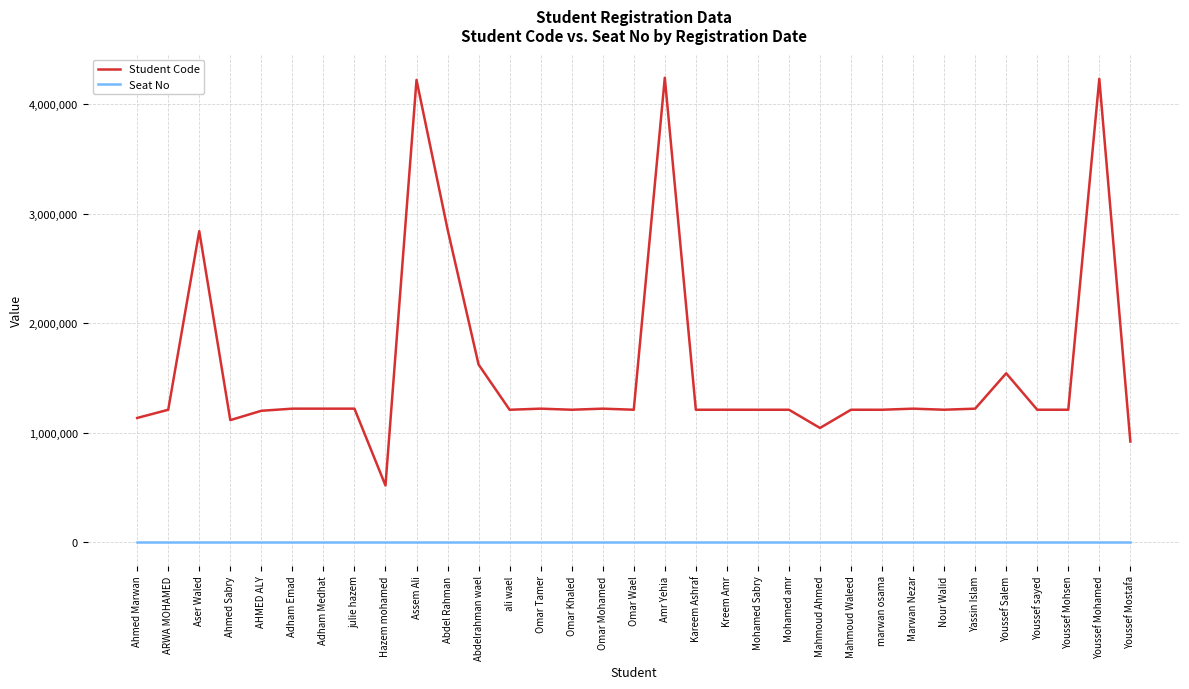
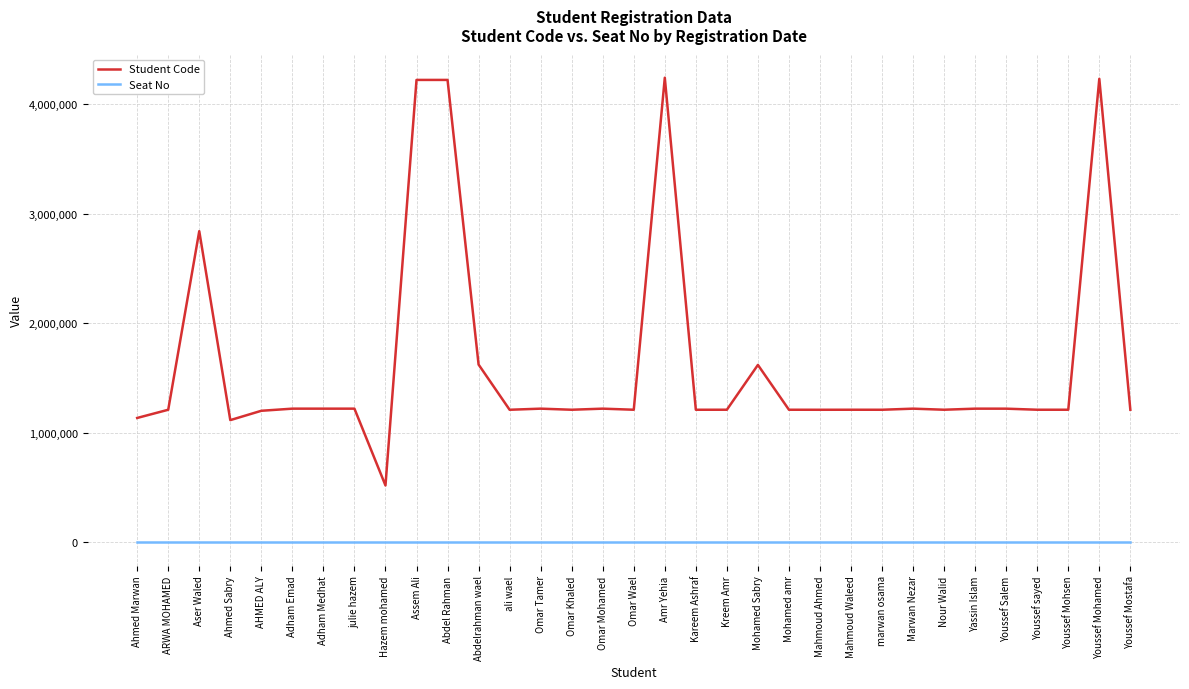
Student Code, Abdel Rahman: 2,860,000 -> 4,220,000
Student Code, Mohamed Sabry: 1,210,000 -> 1,620,000
Student Code, Mahmoud Ahmed: 1,040,000 -> 1,210,000
Student Code, Youssef Salem: 1,540,000 -> 1,220,000
Student Code, Youssef Mostafa: 920,000 -> 1,210,000
